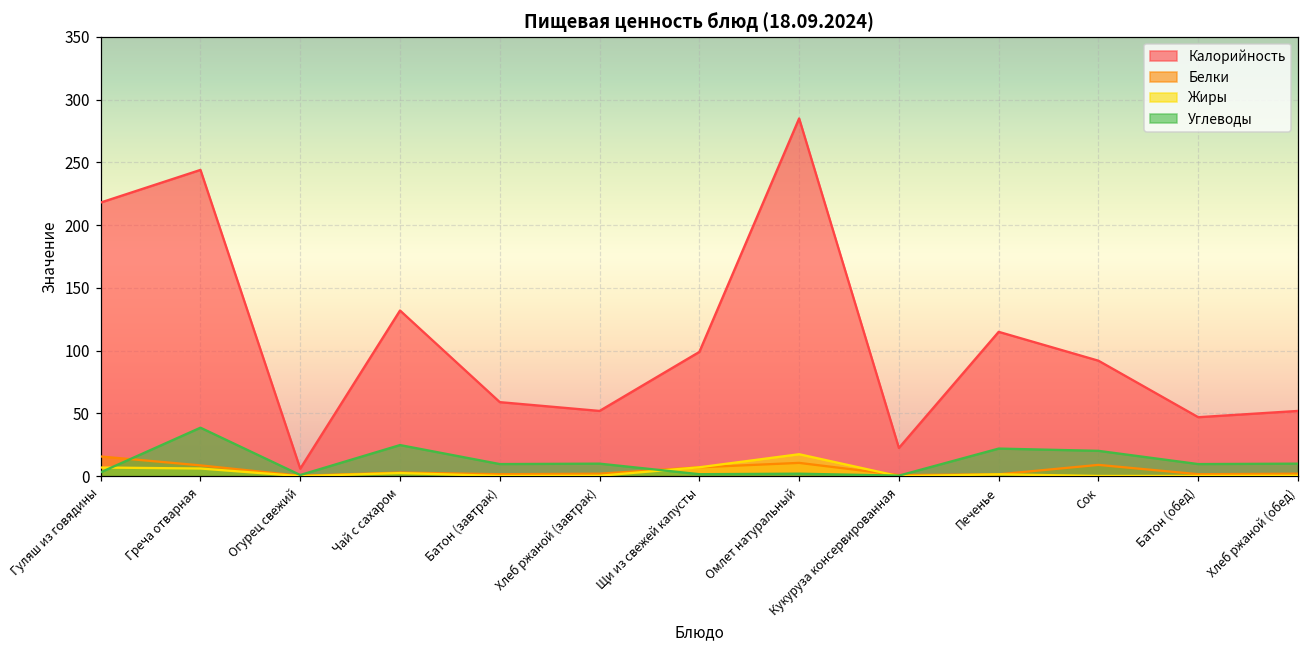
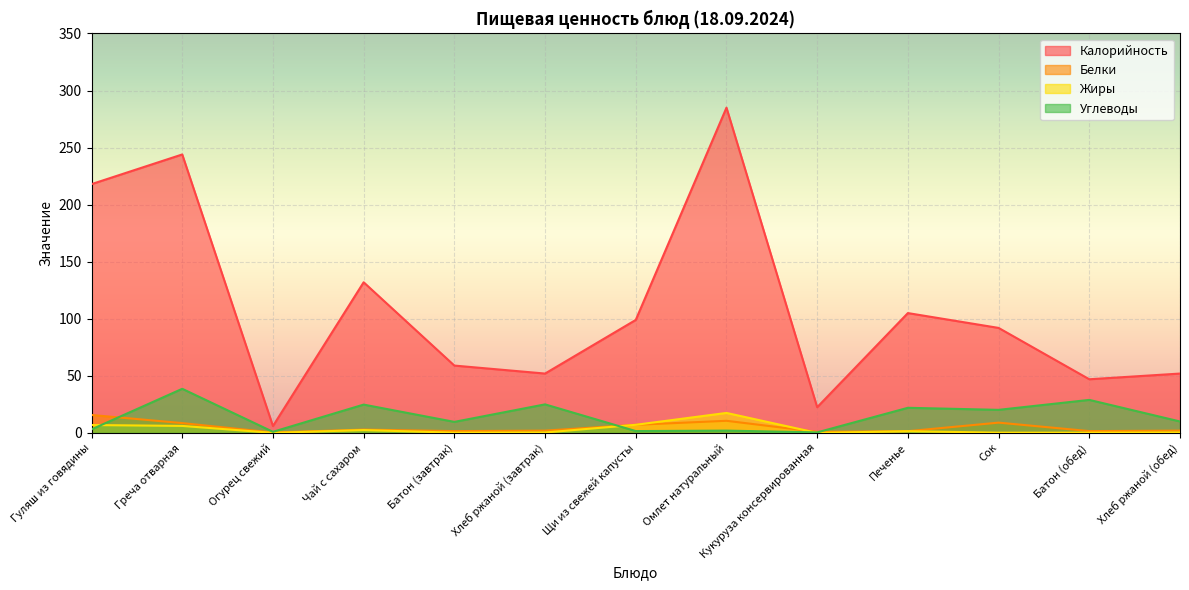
Углеводы, Хлеб ржаной (завтрак): 10 -> 25
Калорийность, Печенье: 115 -> 105
Углеводы, Батон (обед): 10 -> 29
